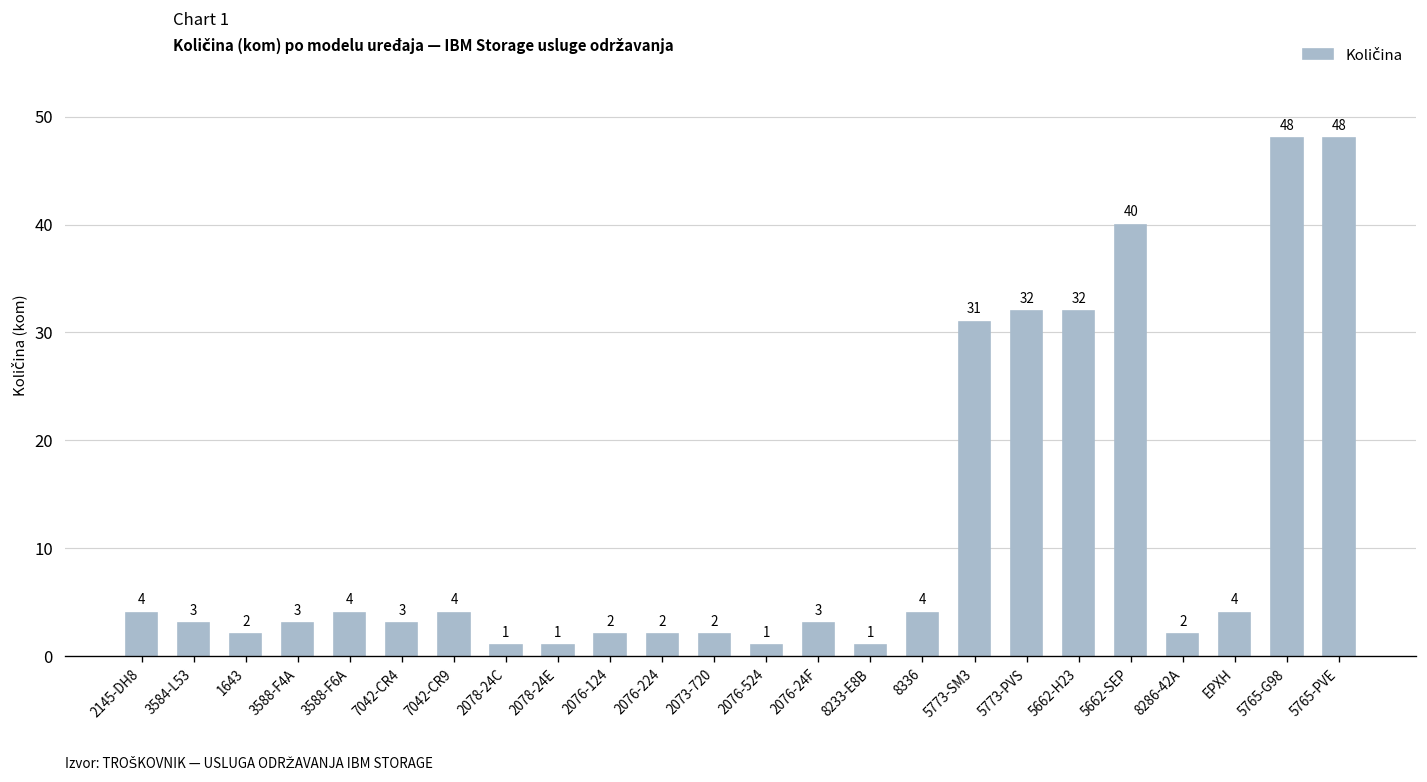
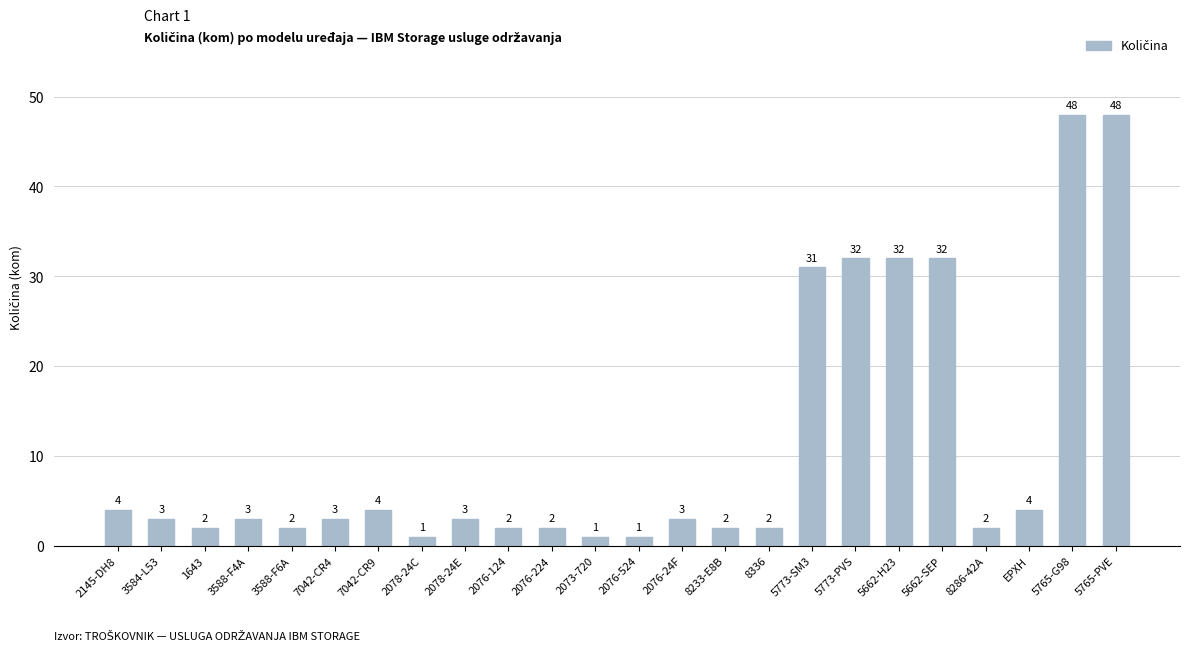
3588-F6A: 4 -> 2
2078-24E: 1 -> 3
2073-720: 2 -> 1
8233-E8B: 1 -> 2
8336: 4 -> 2
5662-SEP: 40 -> 32
